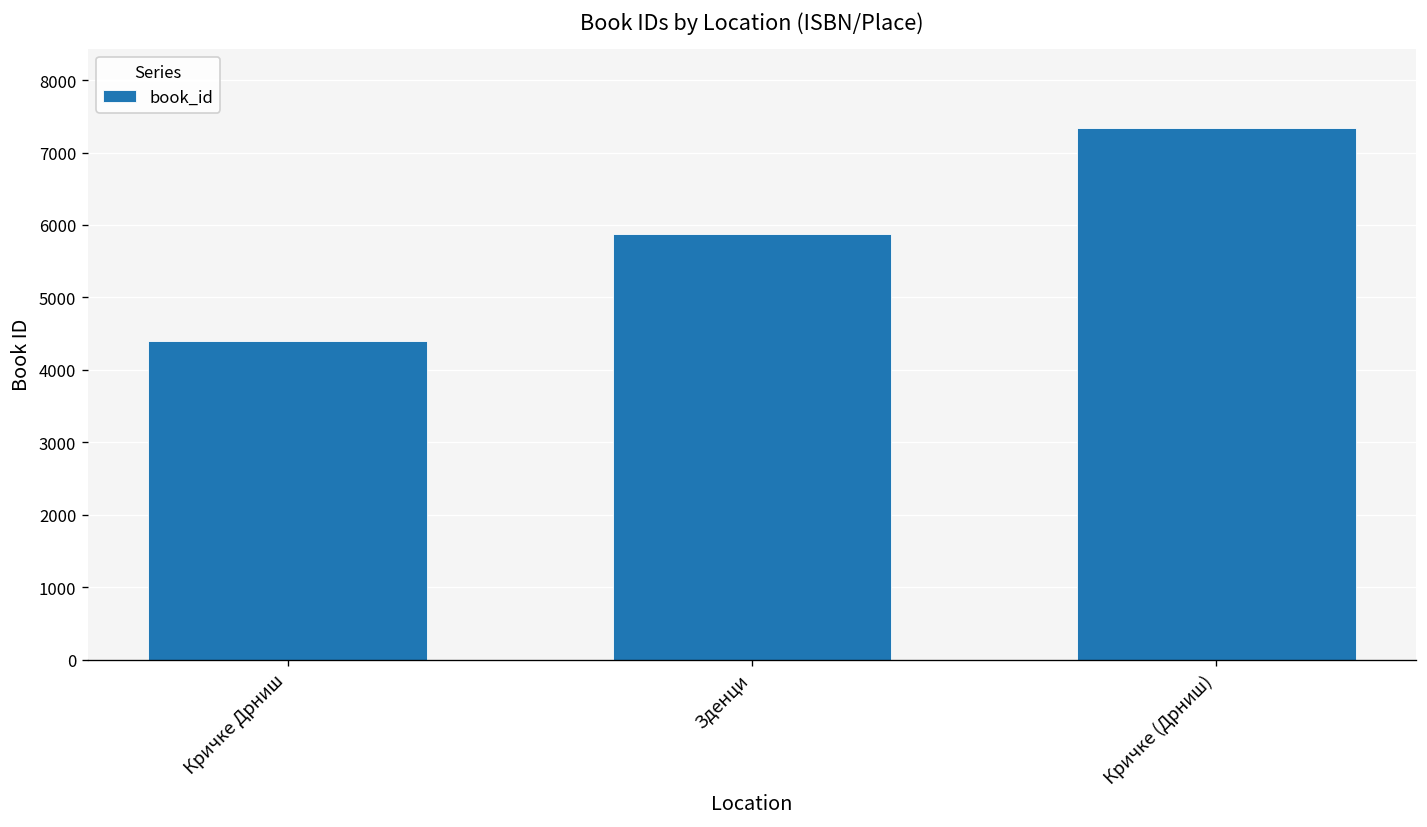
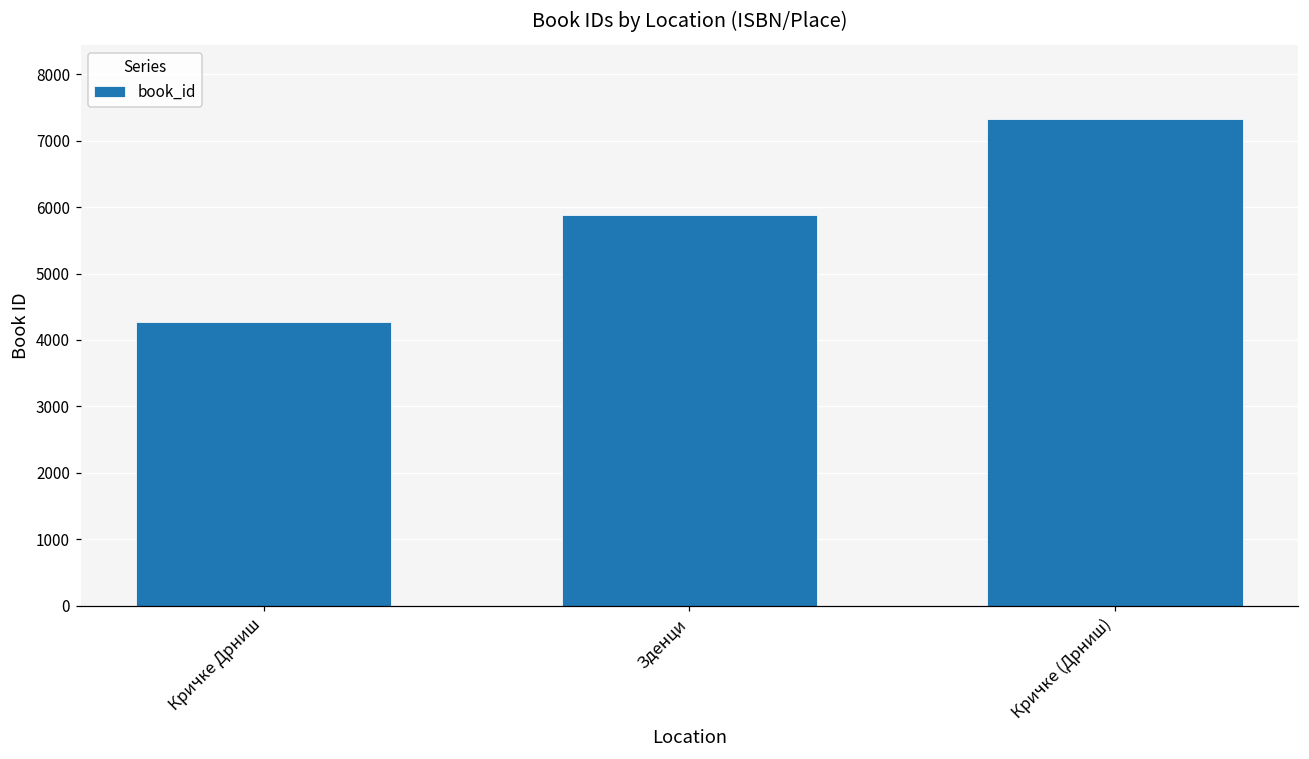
Кричке Дрниш: 4400 -> 4300
